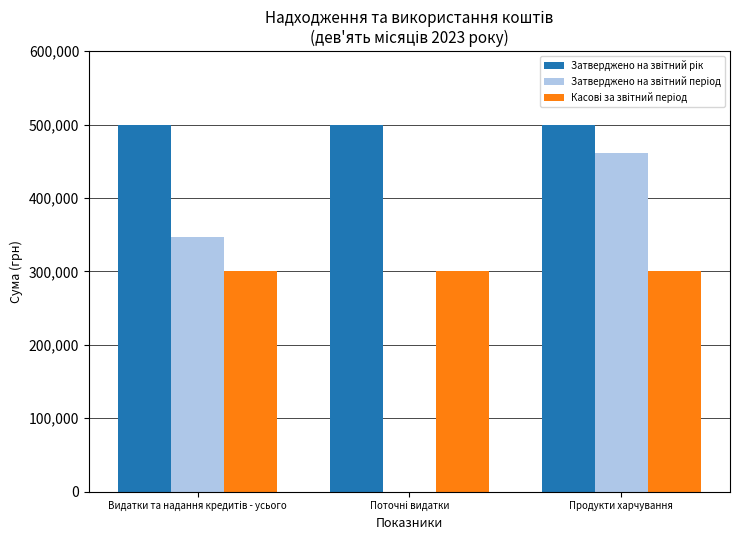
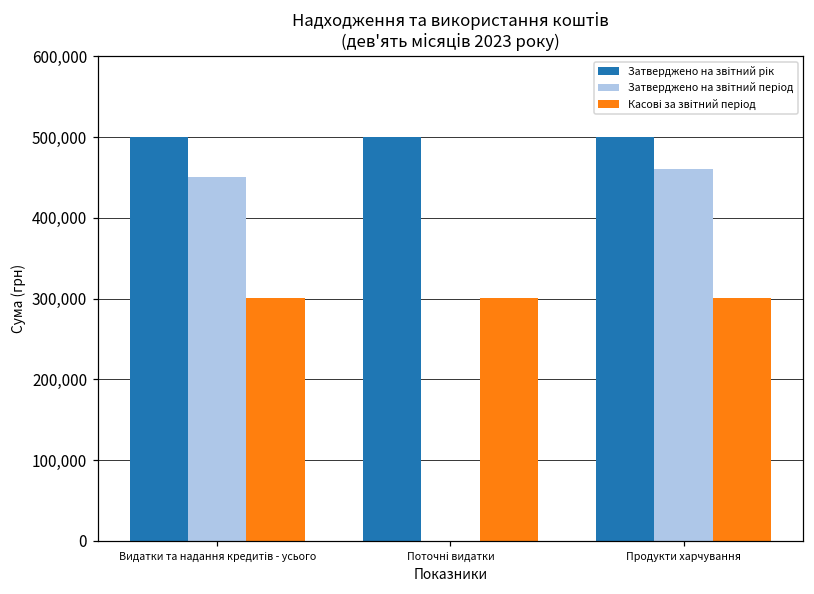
Затверджено на звітний період, Видатки та надання кредитів - усього: 350,000 -> 450,000
